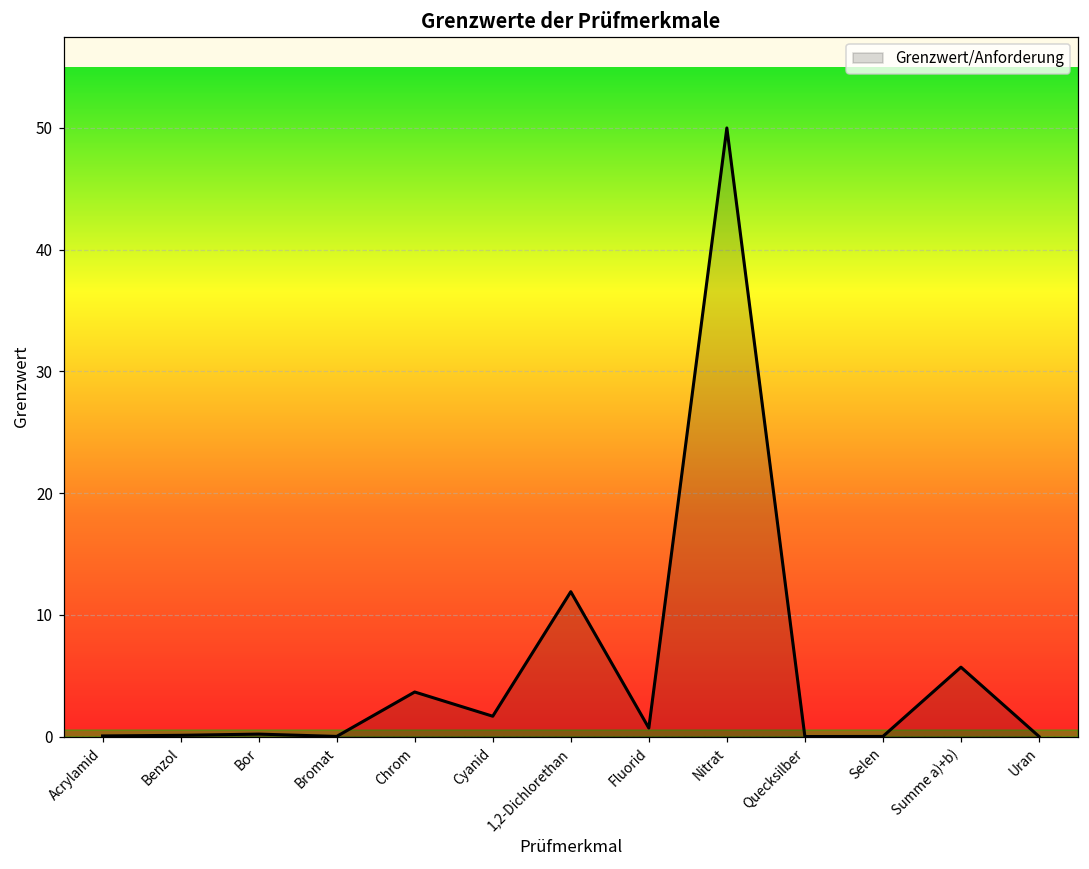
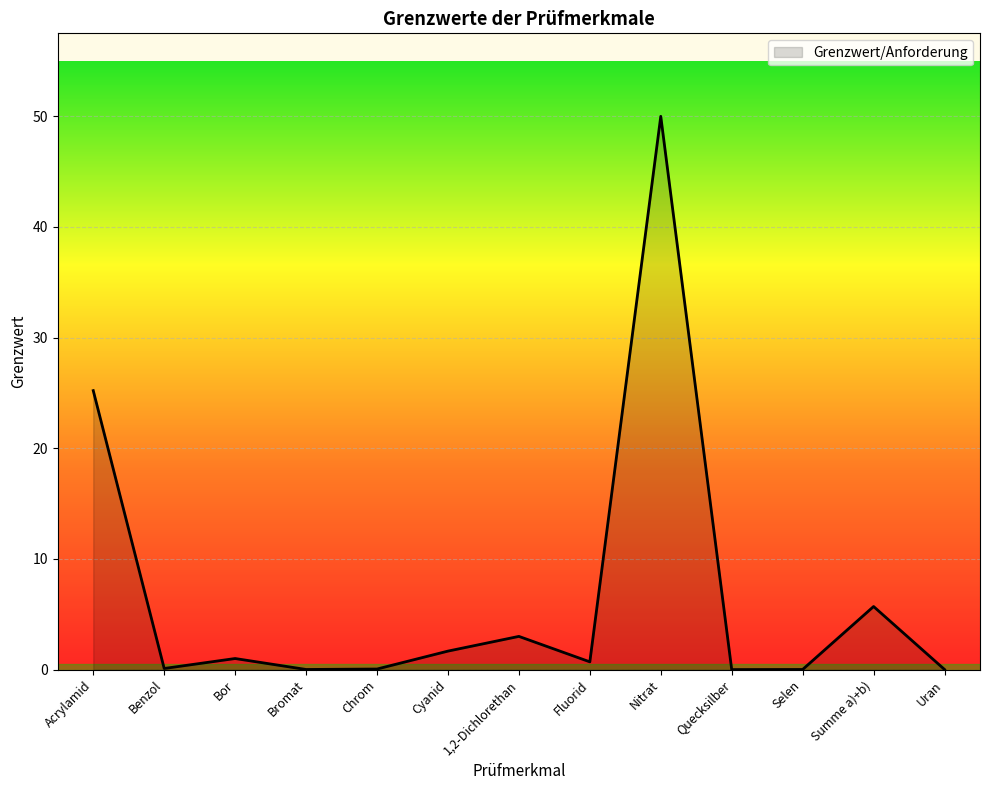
Acrylamid: 0.1 -> 25.2
Bor: 0.2 -> 1.0
Chrom: 3.7 -> 0.1
1,2-Dichlorethan: 11.9 -> 3.0
